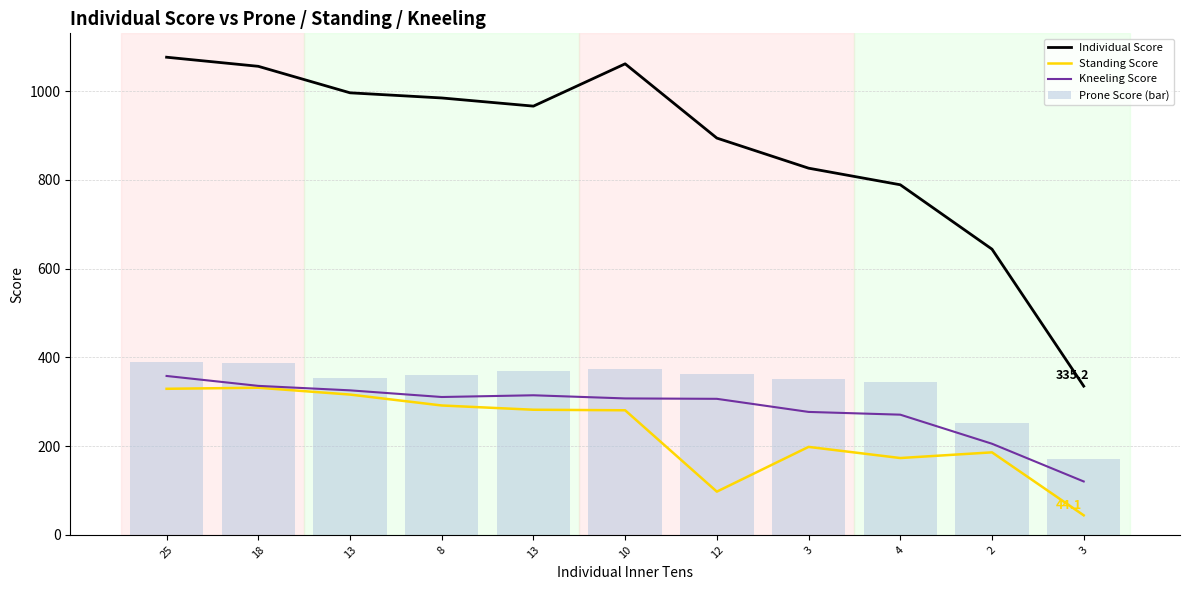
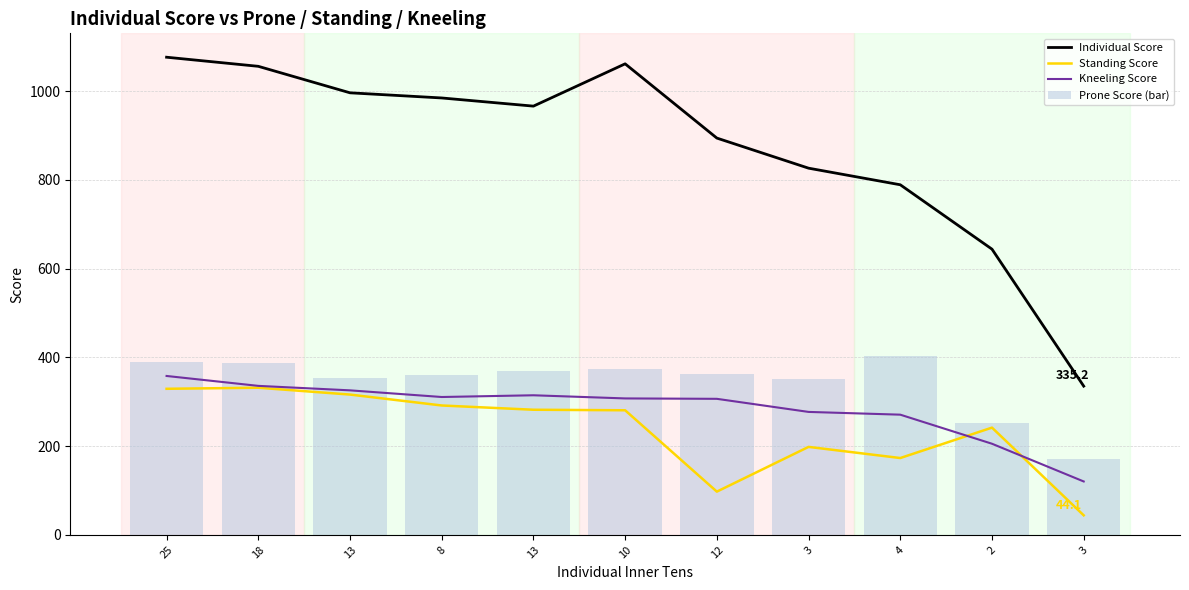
Prone Score (bar), 4: 340 -> 400
Standing Score, 2: 190 -> 240
